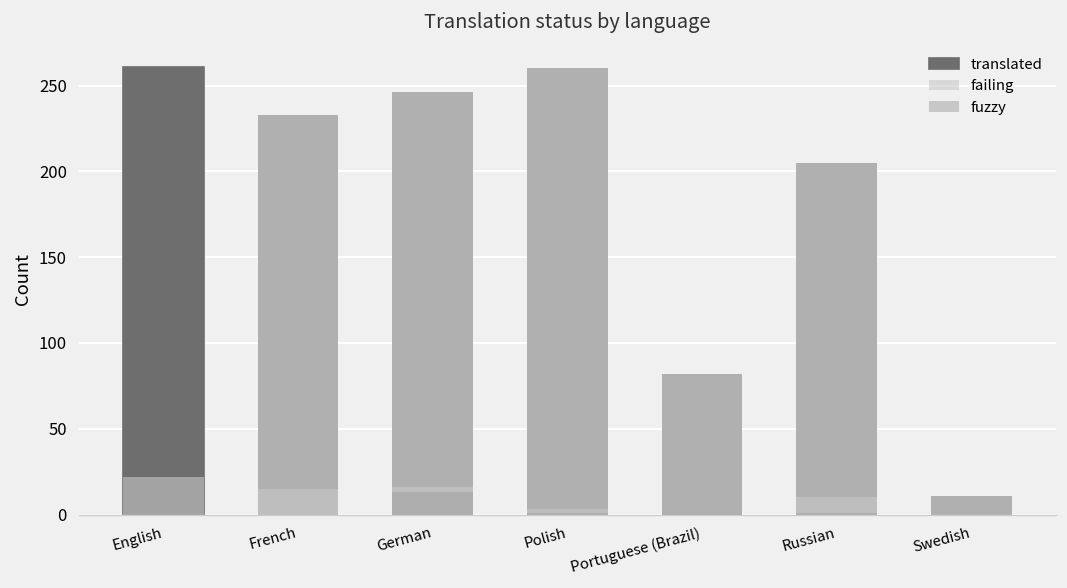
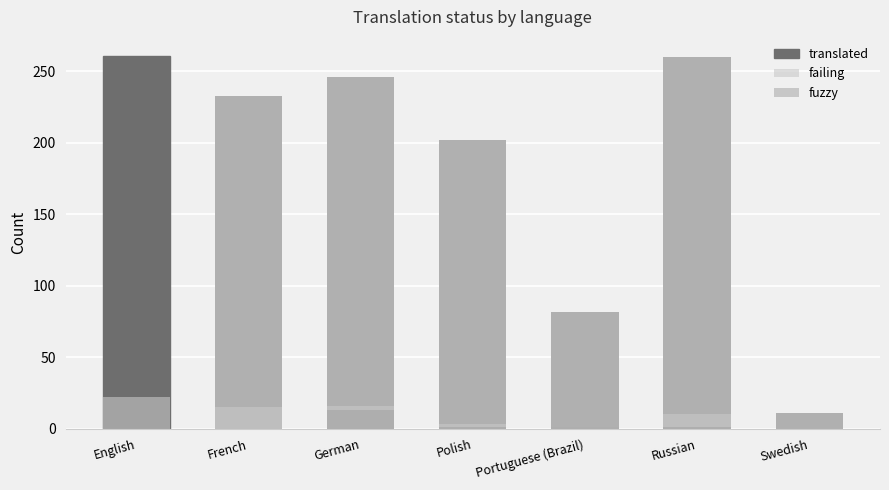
translated, Polish: 260 -> 202
translated, Russian: 205 -> 260
